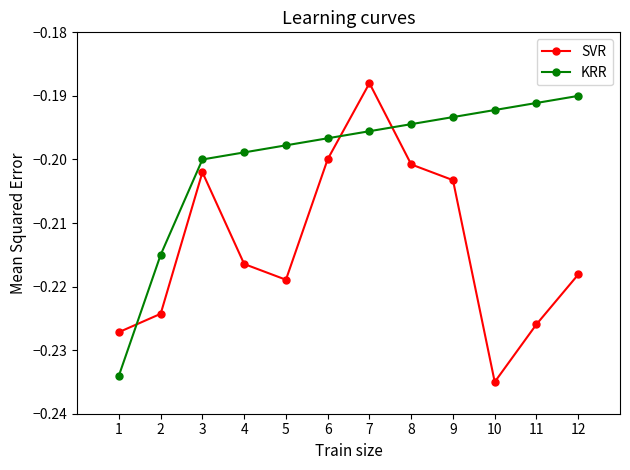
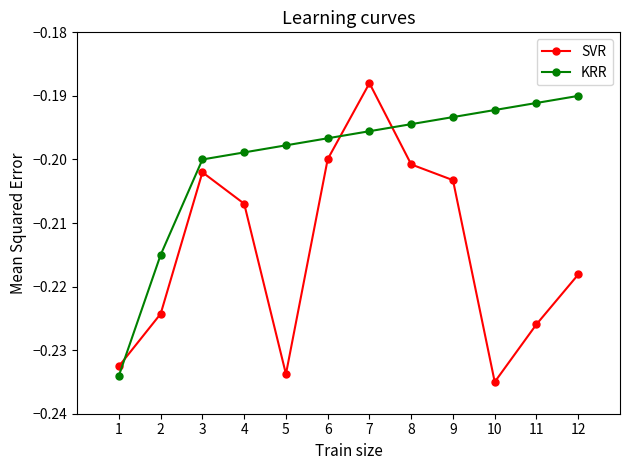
SVR, 1: -0.227 -> -0.233
SVR, 4: -0.216 -> -0.207
SVR, 5: -0.219 -> -0.234
